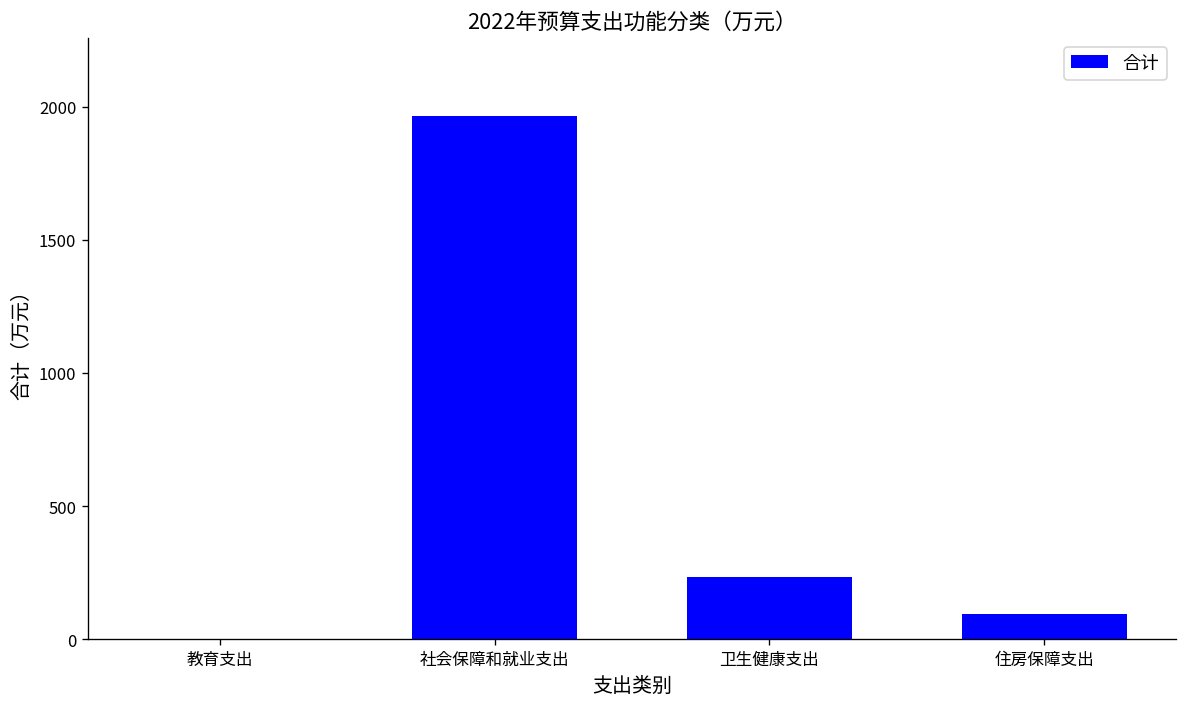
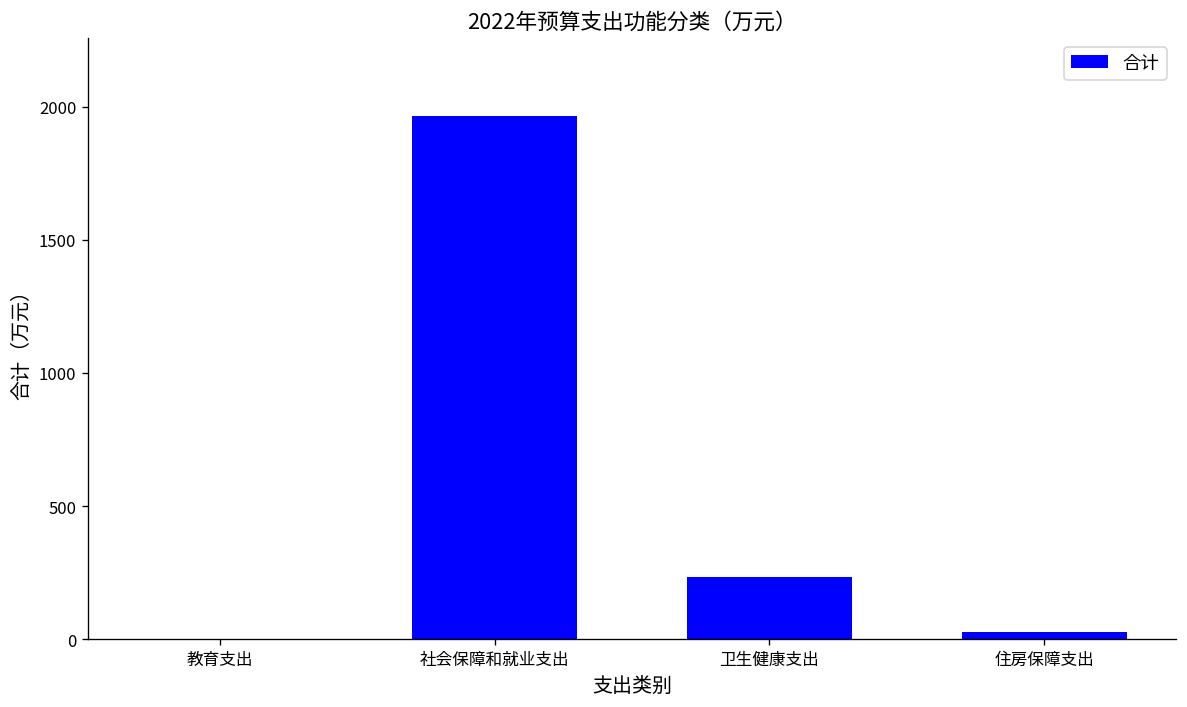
住房保障支出: 100 -> 30
